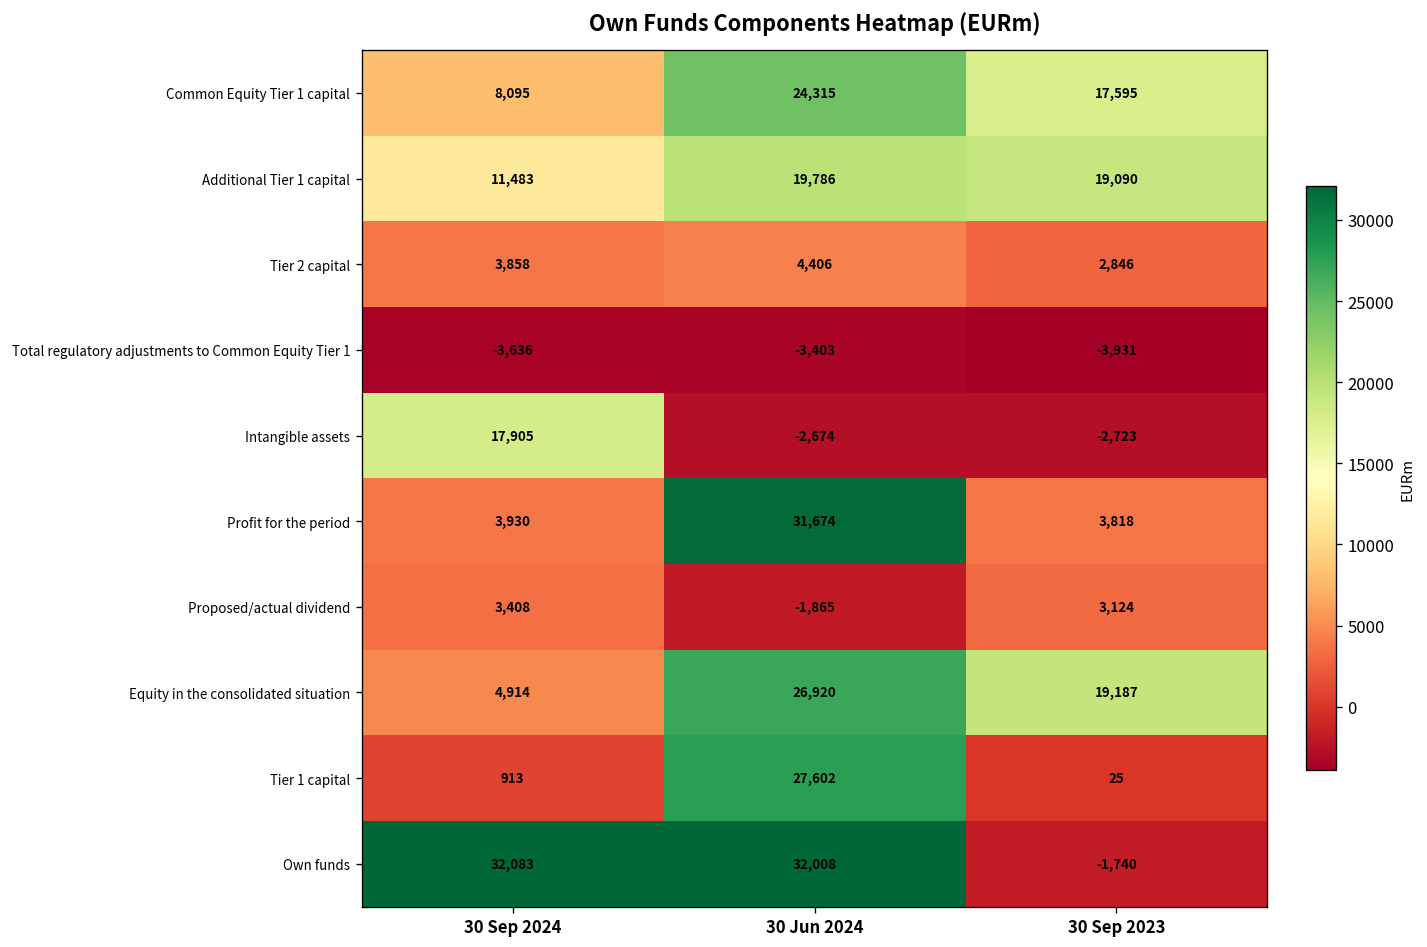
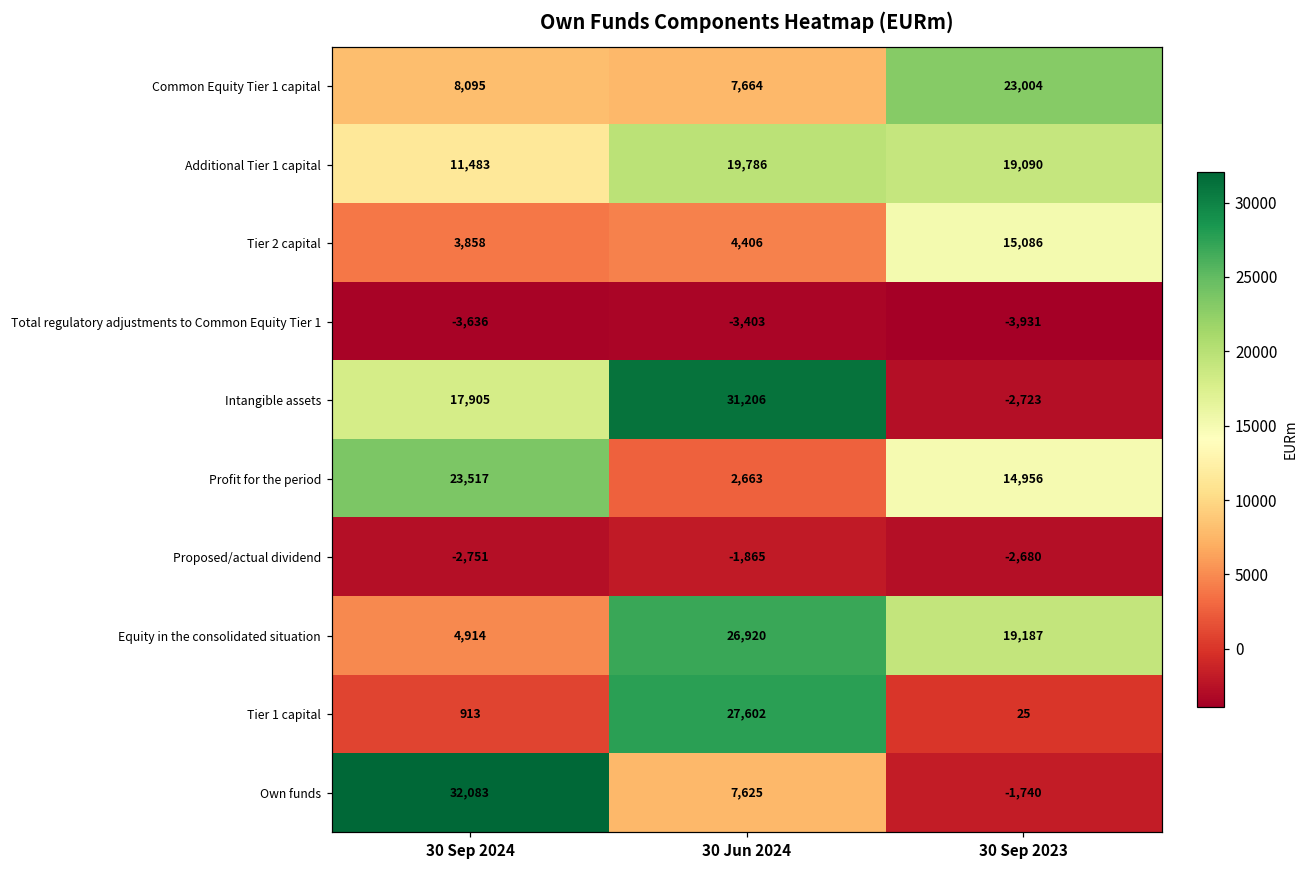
Common Equity Tier 1 capital, 30 Jun 2024: 24,315 -> 7,664
Common Equity Tier 1 capital, 30 Sep 2023: 17,595 -> 23,004
Tier 2 capital, 30 Sep 2023: 2,846 -> 15,086
Intangible assets, 30 Jun 2024: -2,674 -> 31,206
Profit for the period, 30 Sep 2024: 3,930 -> 23,517
Profit for the period, 30 Jun 2024: 31,674 -> 2,663
Profit for the period, 30 Sep 2023: 3,818 -> 14,956
Proposed/actual dividend, 30 Sep 2024: 3,408 -> -2,751
Proposed/actual dividend, 30 Sep 2023: 3,124 -> -2,680
Own funds, 30 Jun 2024: 32,008 -> 7,625
